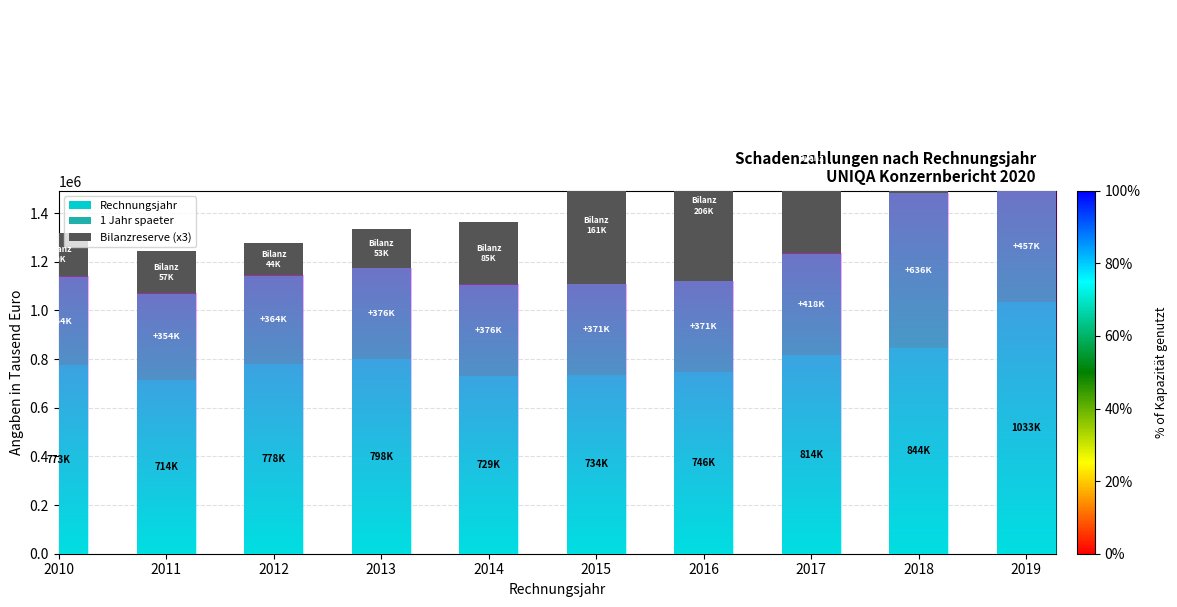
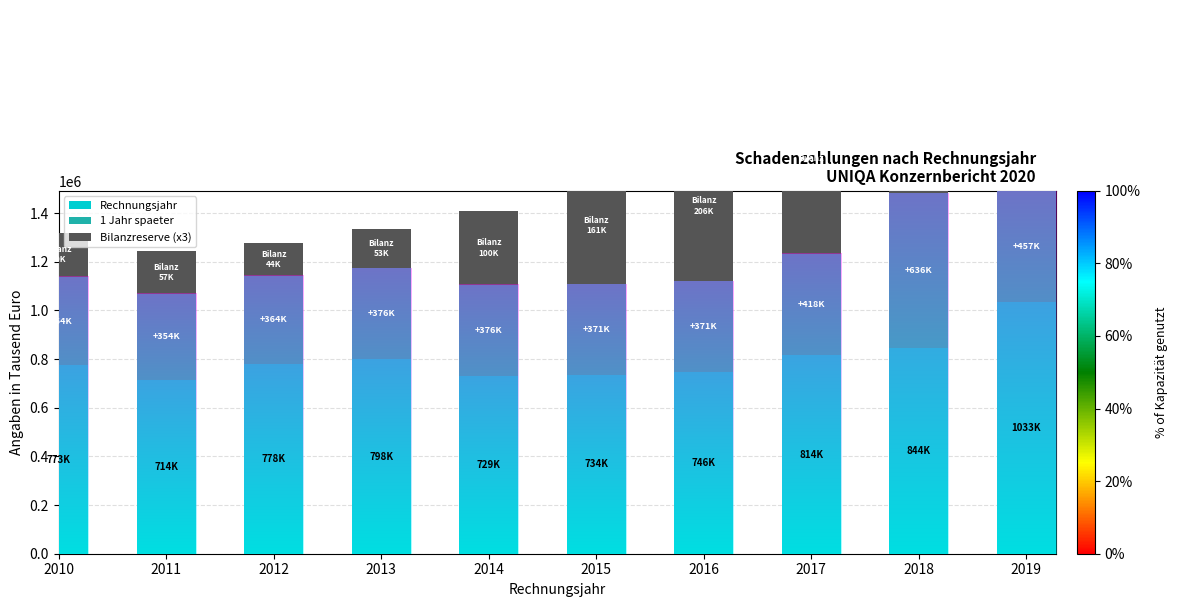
Bilanzreserve (x3), 2014: 85K -> 100K
